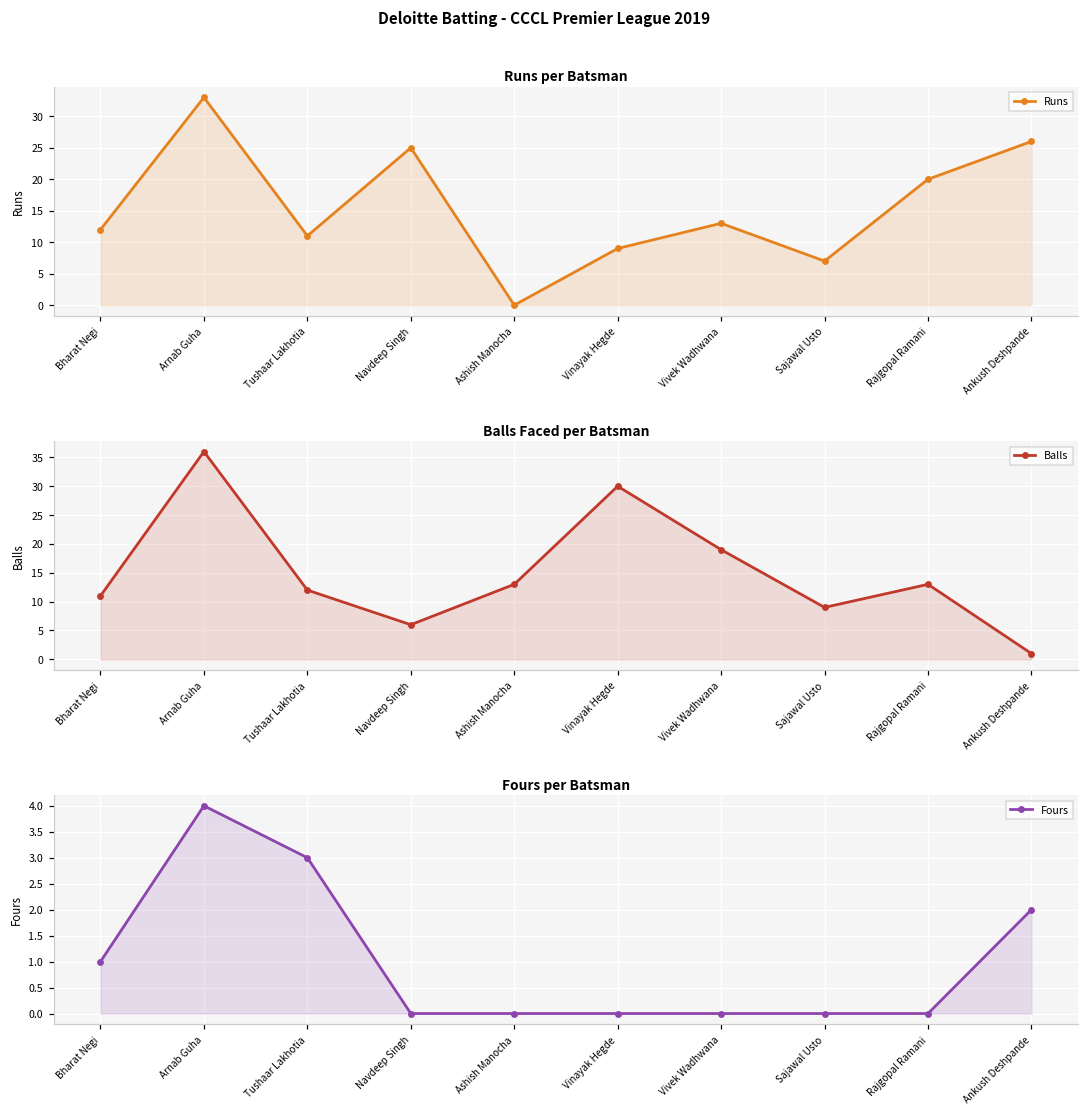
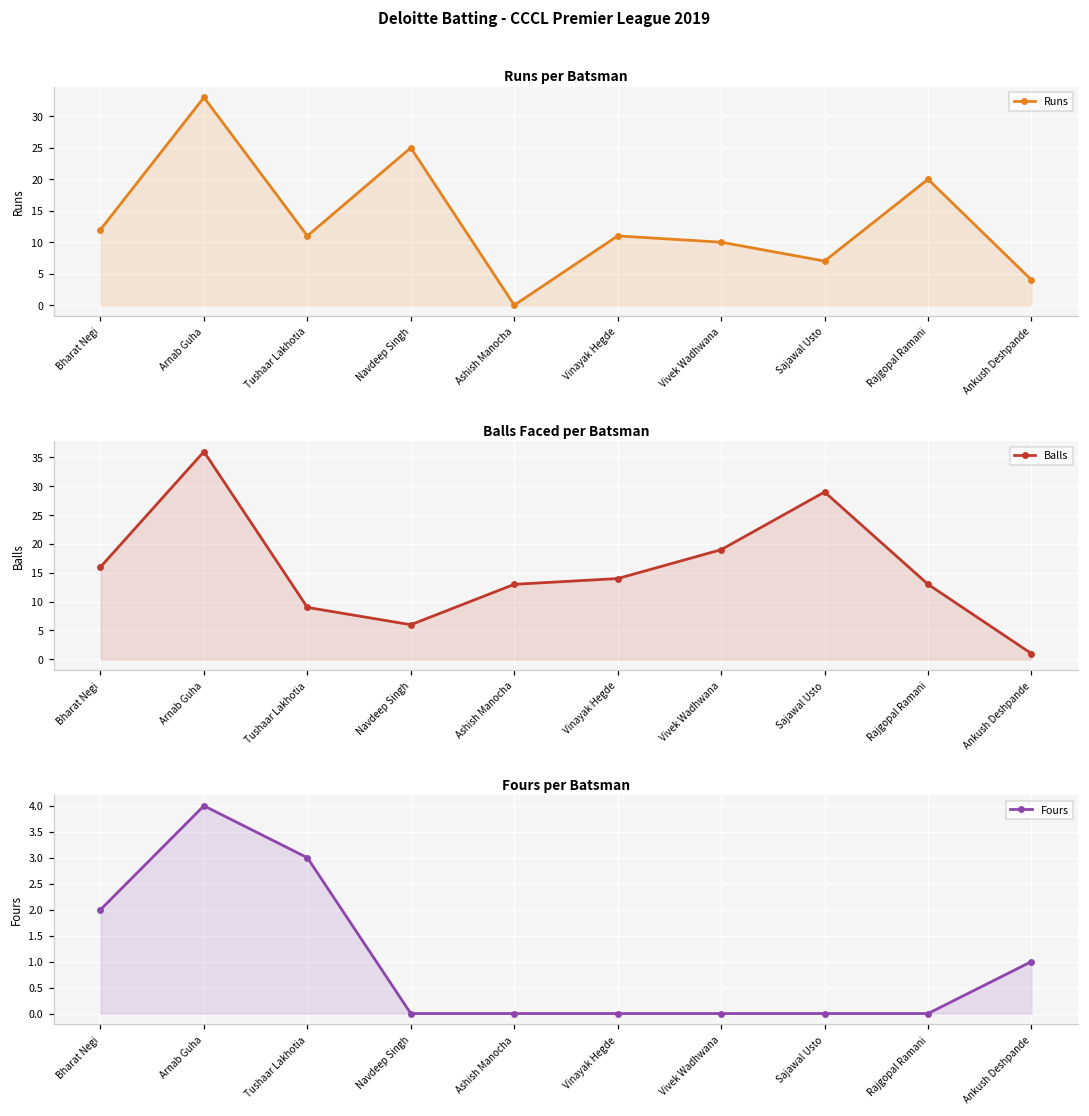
Runs per Batsman, Vinayak Hegde: 9 -> 11
Runs per Batsman, Vivek Wadhwana: 13 -> 10
Runs per Batsman, Ankush Deshpande: 26 -> 4
Balls Faced per Batsman, Bharat Negi: 11 -> 16
Balls Faced per Batsman, Tushaar Lakhotia: 12 -> 9
Balls Faced per Batsman, Vinayak Hegde: 30 -> 14
Balls Faced per Batsman, Sajawal Usto: 9 -> 29
Fours per Batsman, Bharat Negi: 1 -> 2
Fours per Batsman, Ankush Deshpande: 2 -> 1
